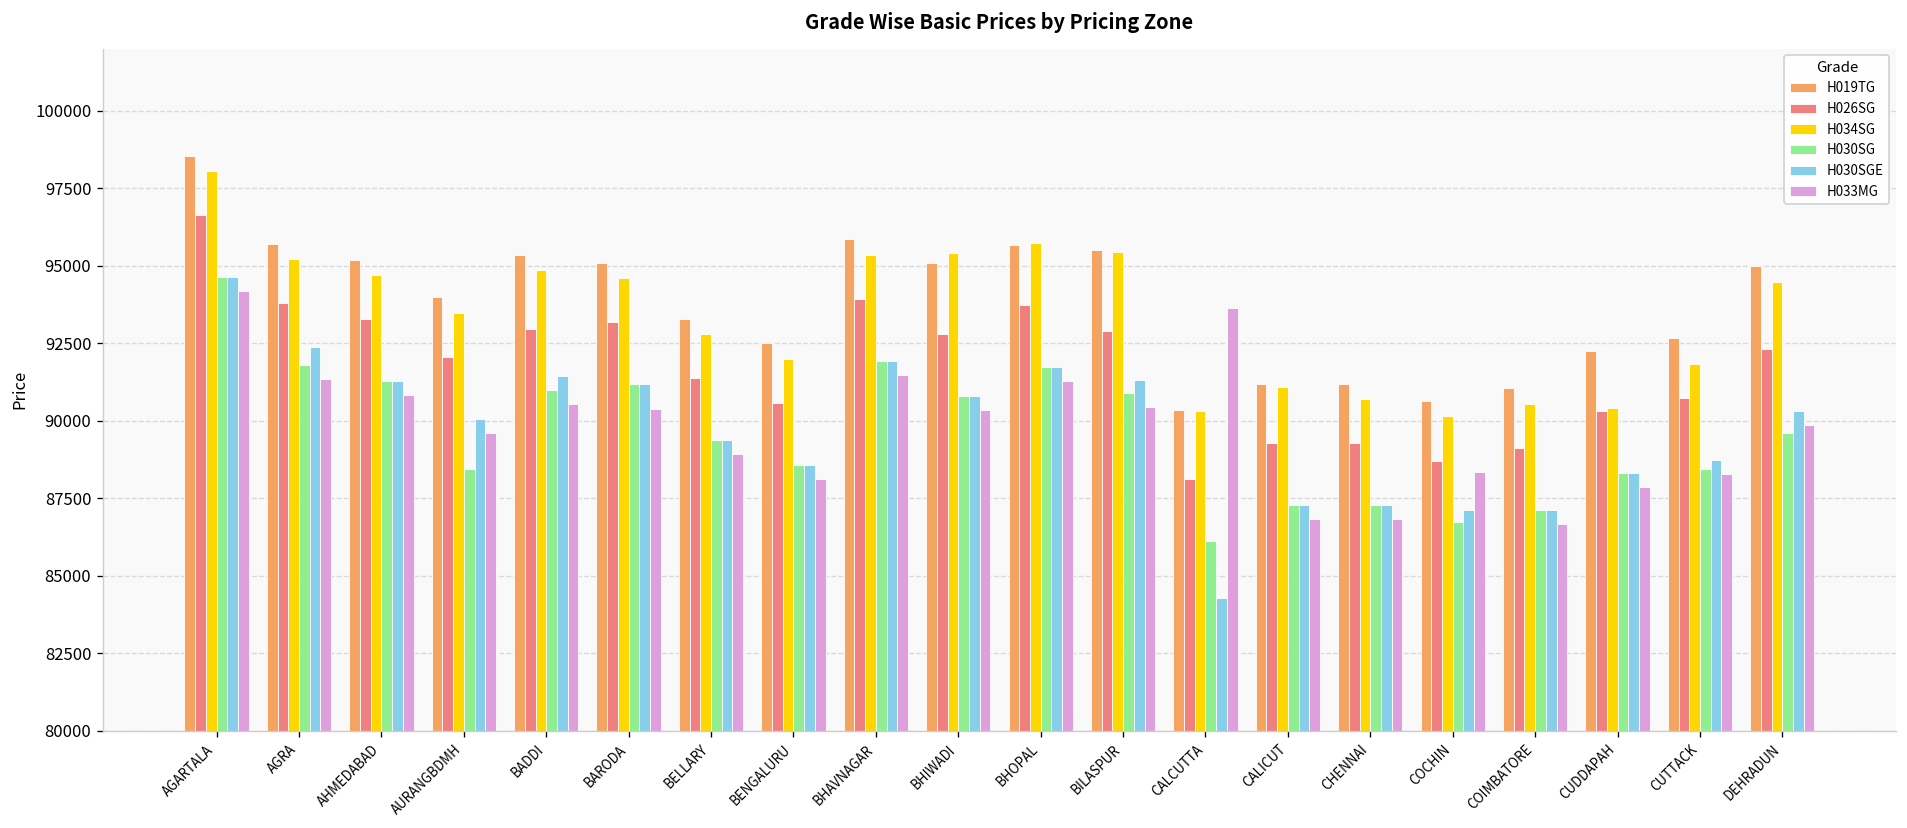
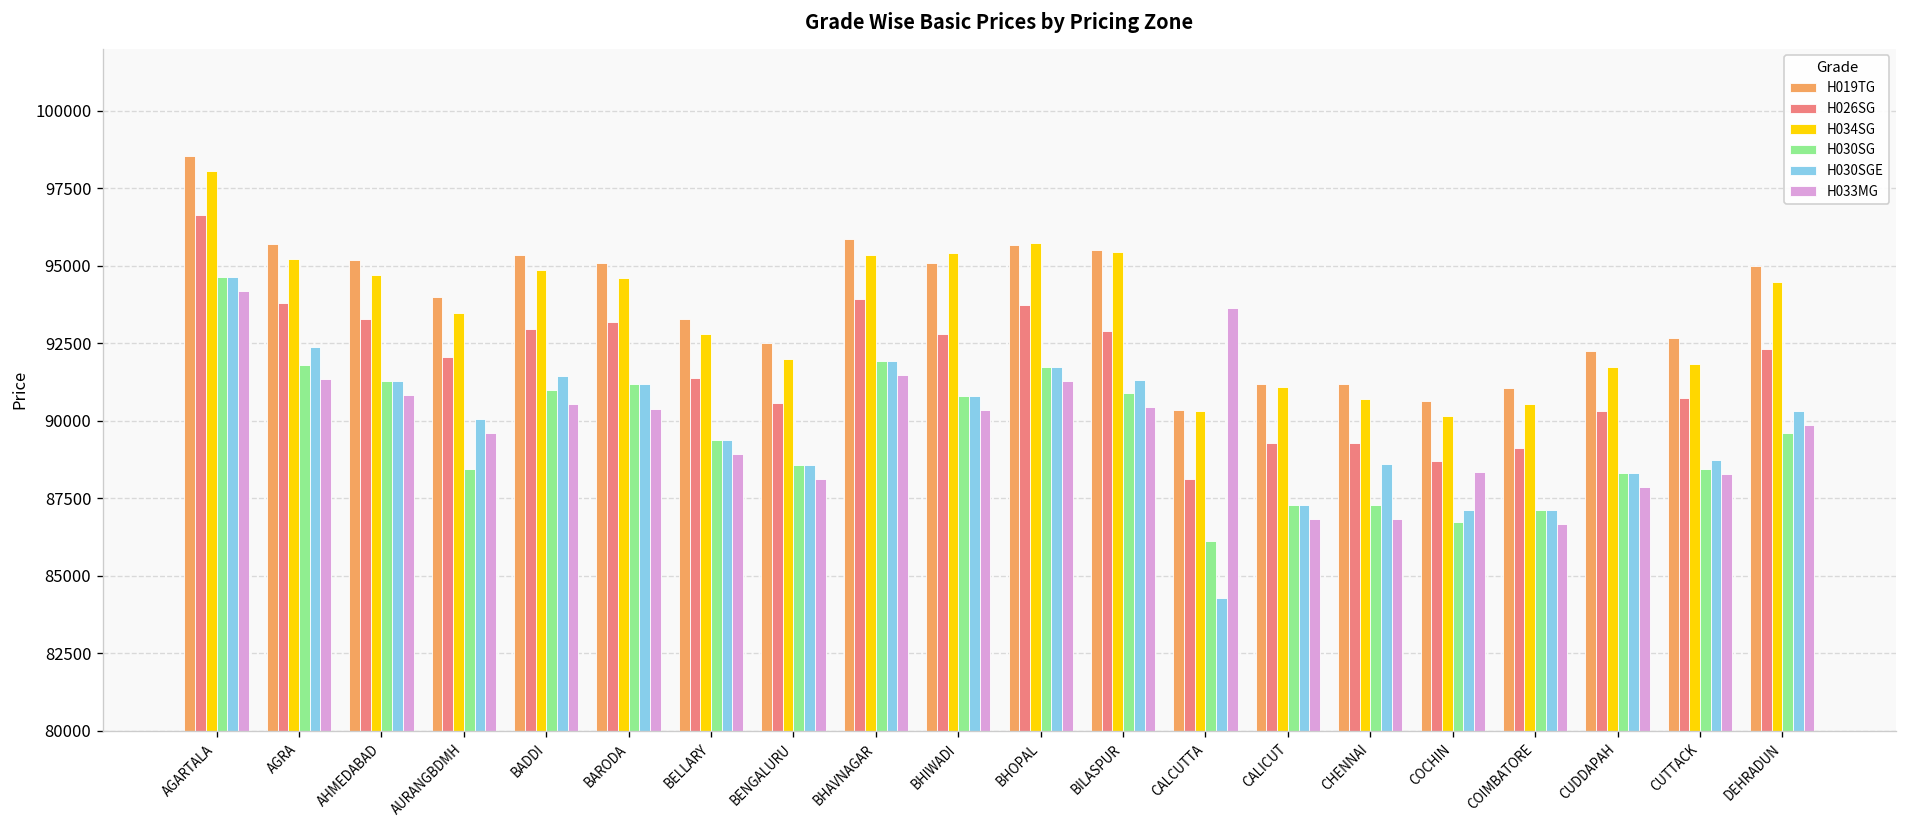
H030SGE, CHENNAI: 87300 -> 88600
H034SG, CUDDAPAH: 90400 -> 91800
